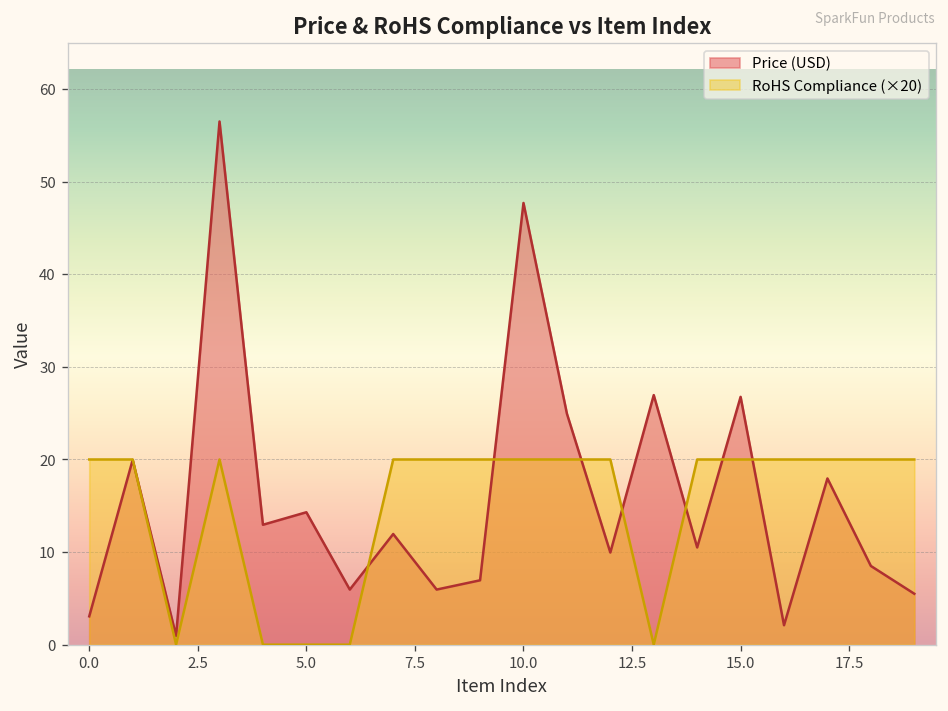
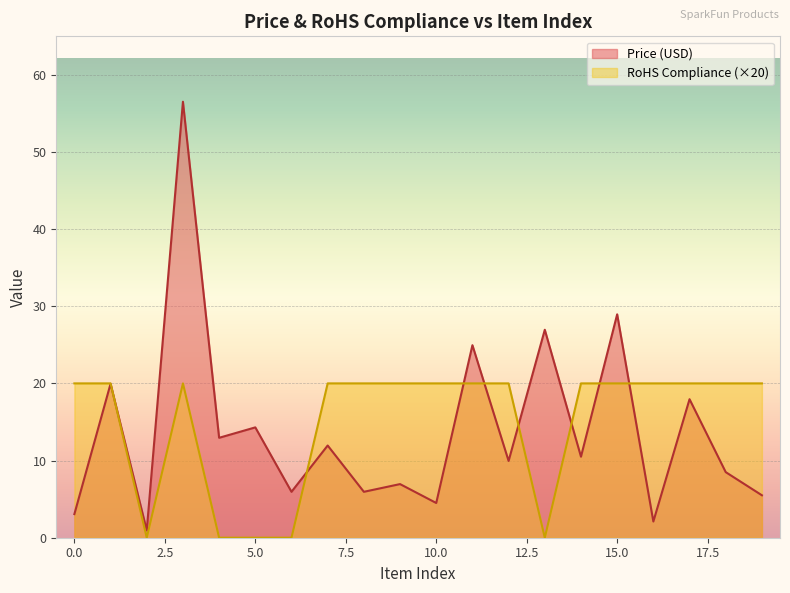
Price (USD), 10.0: 48 -> 5
Price (USD), 15.0: 27 -> 29
